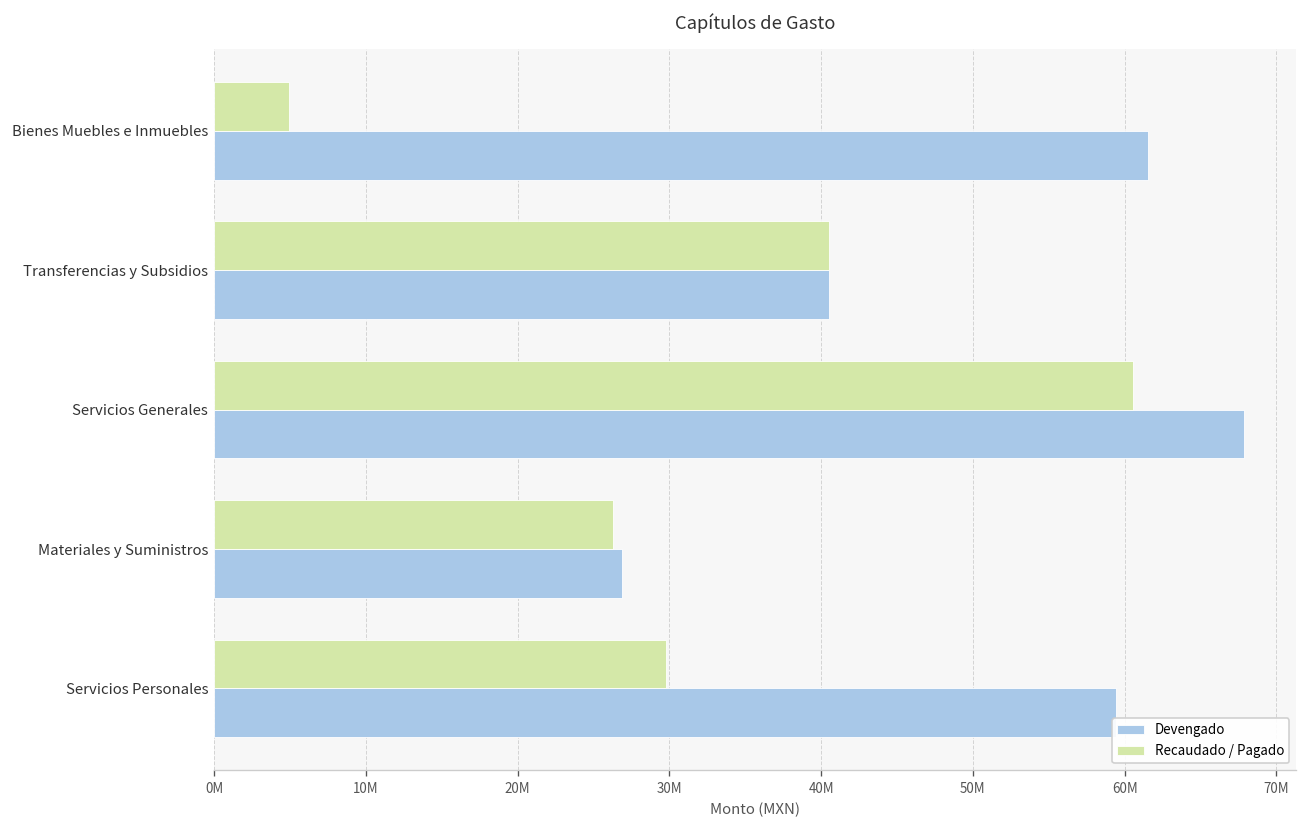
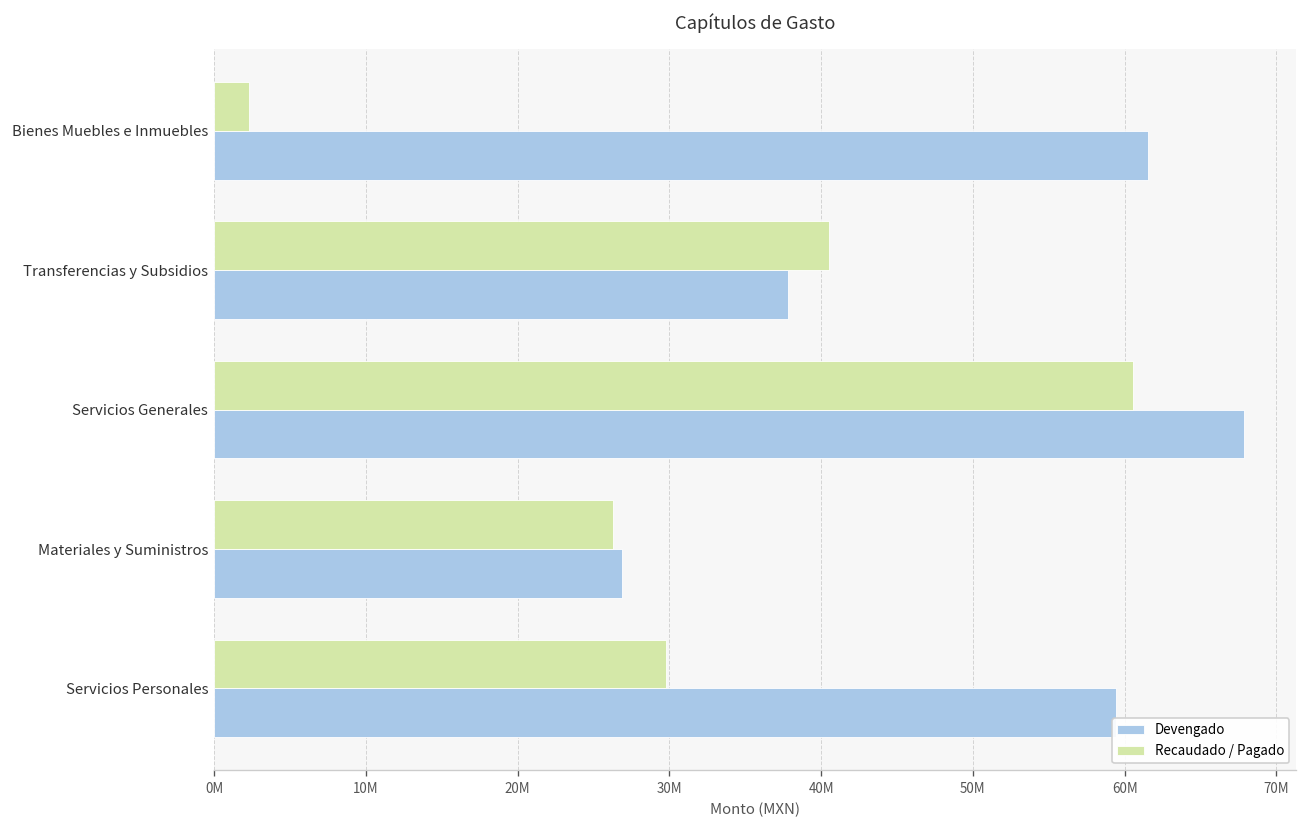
Recaudado / Pagado, Bienes Muebles e Inmuebles: 4900000 -> 2300000
Devengado, Transferencias y Subsidios: 40500000 -> 37800000
